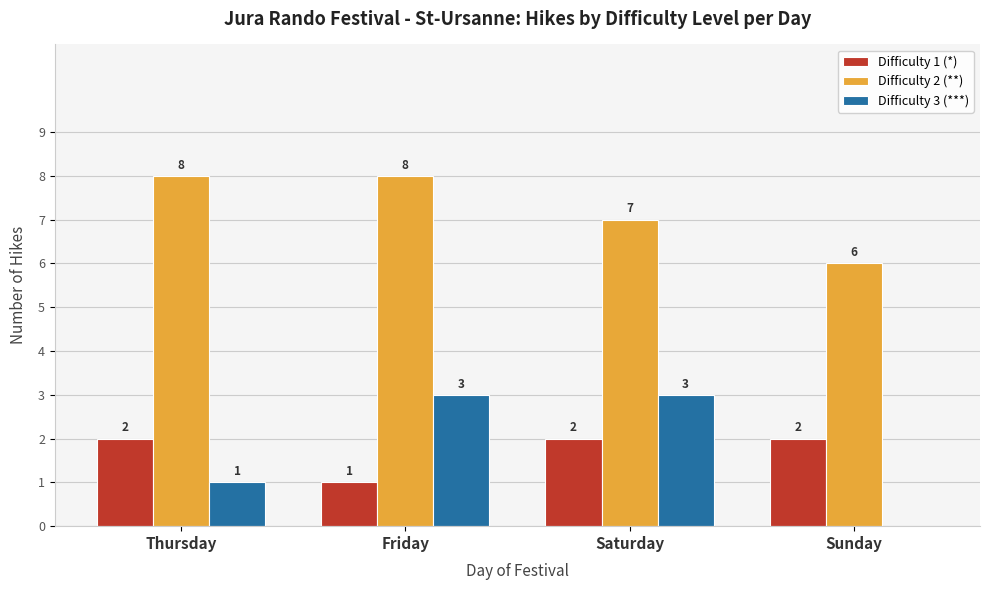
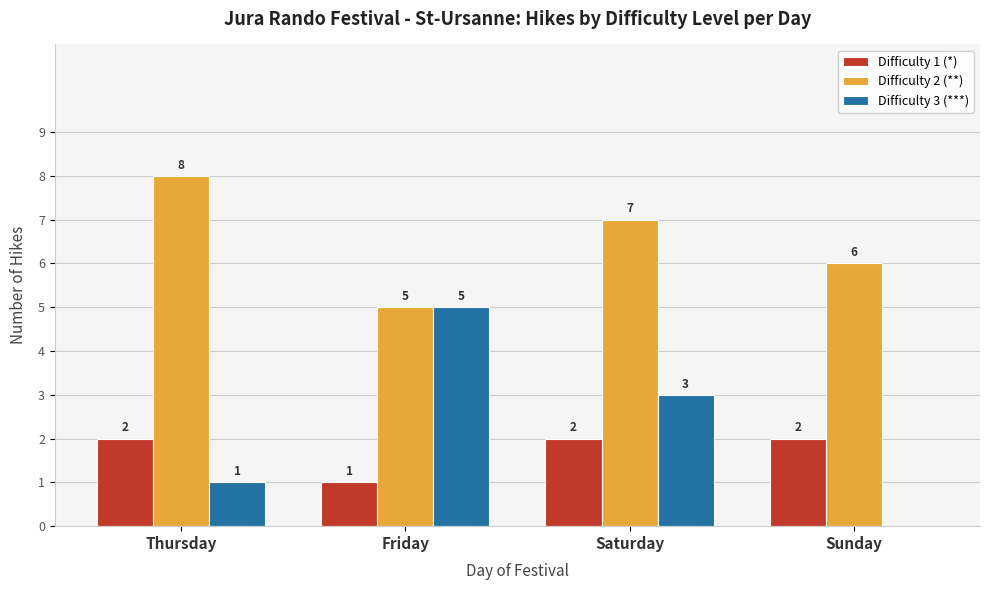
Difficulty 2 (**), Friday: 8 -> 5
Difficulty 3 (***), Friday: 3 -> 5
